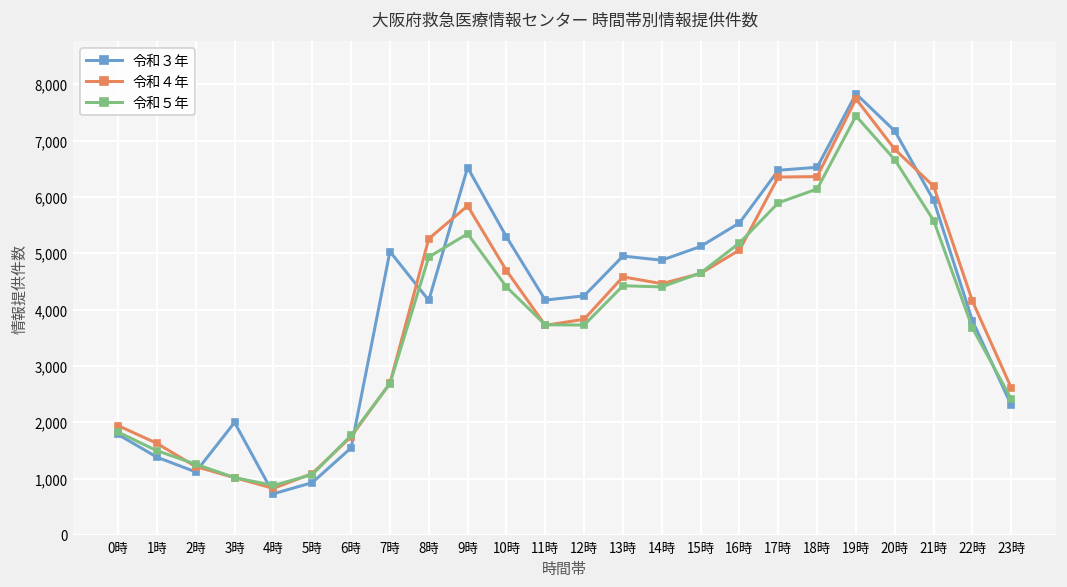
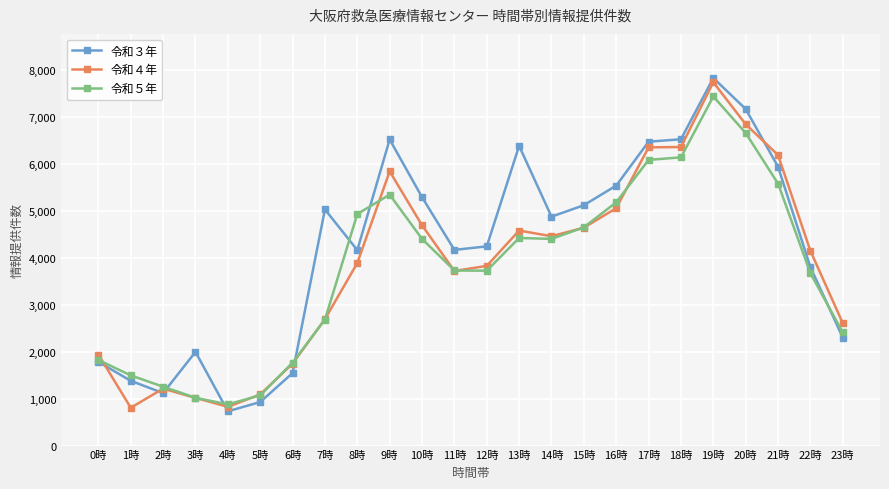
令和４年, 1時: 1,600 -> 800
令和４年, 8時: 5,300 -> 3,900
令和３年, 13時: 5,000 -> 6,400
令和５年, 17時: 5,900 -> 6,100
